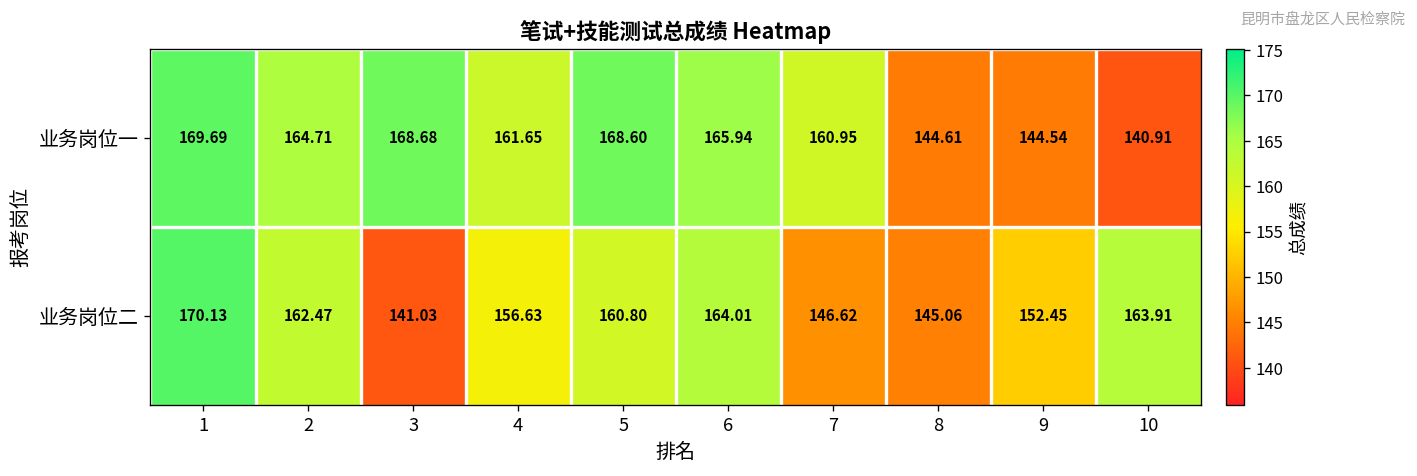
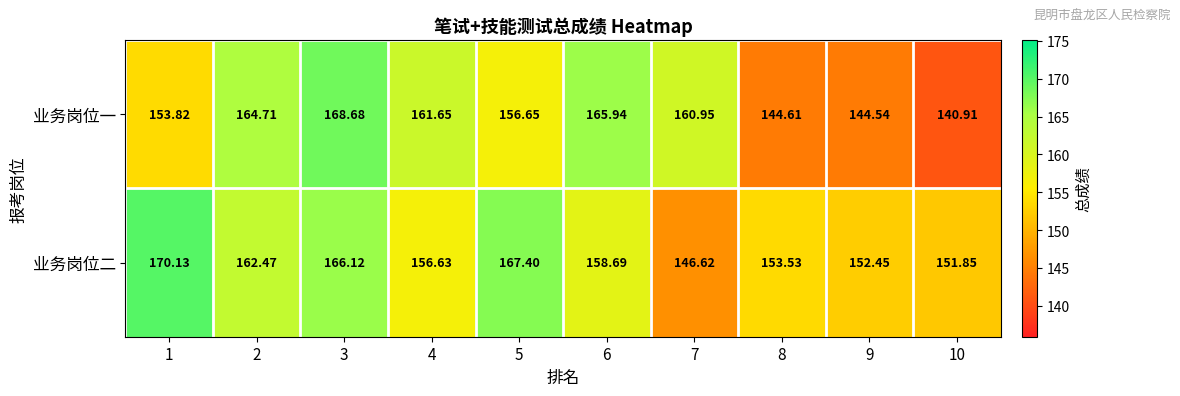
业务岗位一, 1: 169.69 -> 153.82
业务岗位一, 5: 168.60 -> 156.65
业务岗位二, 3: 141.03 -> 166.12
业务岗位二, 5: 160.80 -> 167.40
业务岗位二, 6: 164.01 -> 158.69
业务岗位二, 8: 145.06 -> 153.53
业务岗位二, 10: 163.91 -> 151.85
